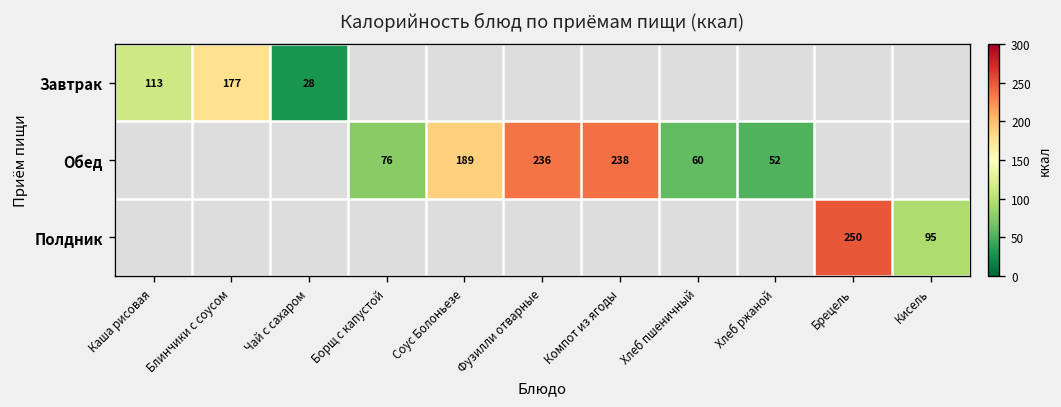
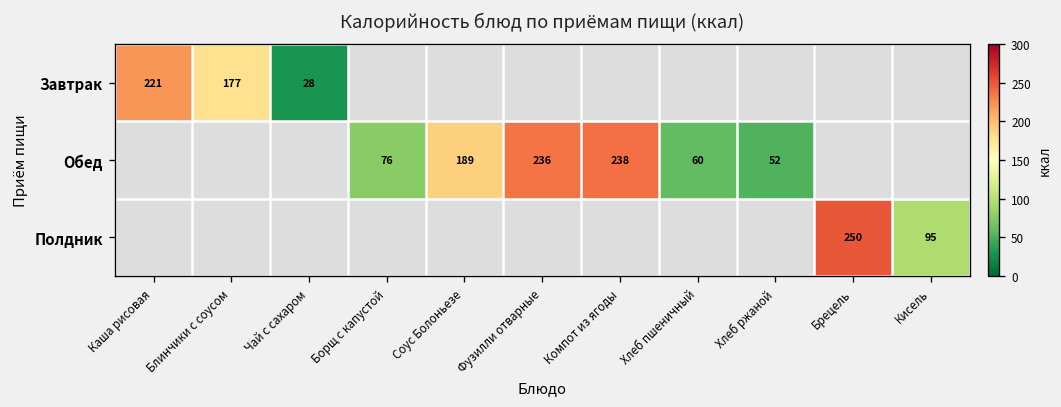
Завтрак, Каша рисовая: 113 -> 221
